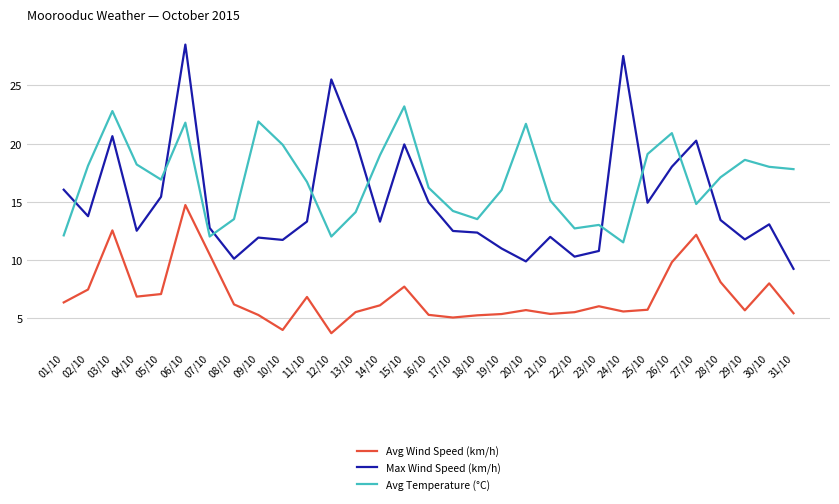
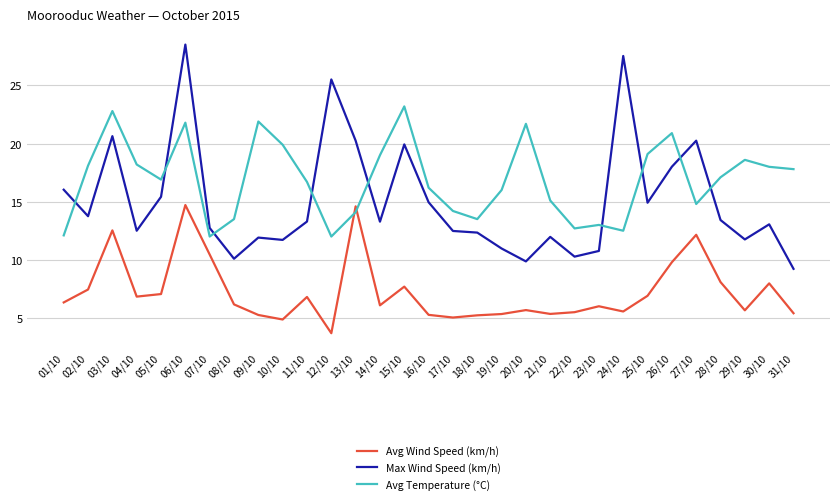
Avg Wind Speed (km/h), 10/10: 4.0 -> 4.9
Avg Wind Speed (km/h), 13/10: 5.5 -> 14.6
Avg Temperature (°C), 24/10: 11.5 -> 12.5
Avg Wind Speed (km/h), 25/10: 5.7 -> 6.9
